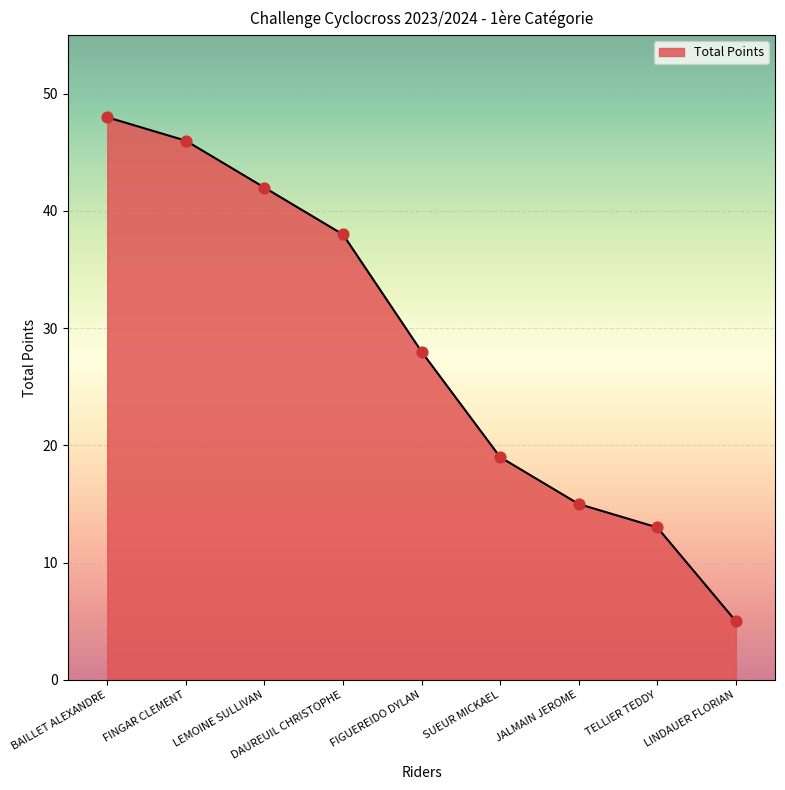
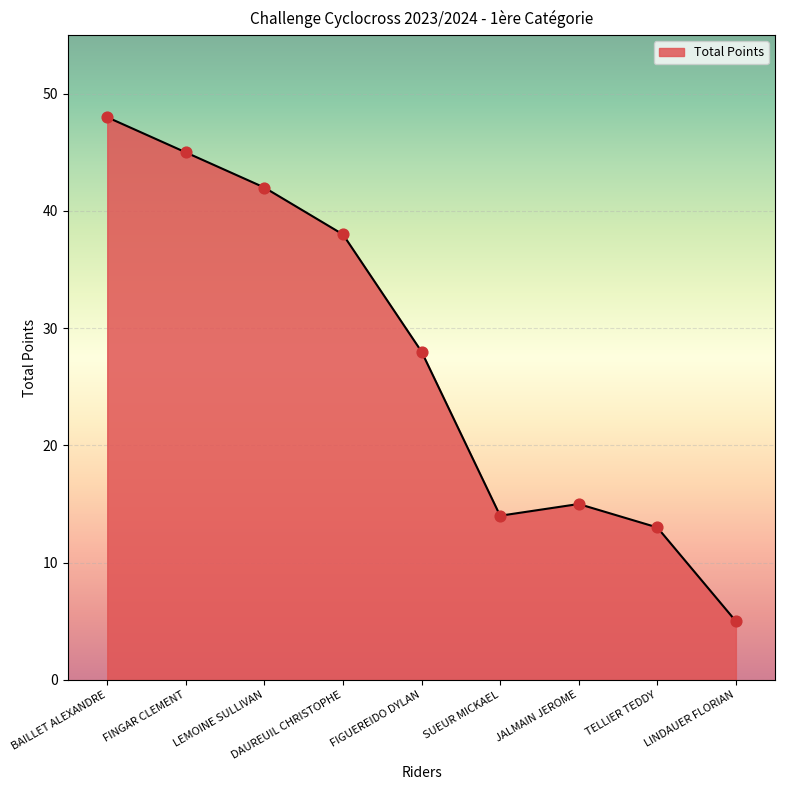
FINGAR CLEMENT: 46 -> 45
SUEUR MICKAEL: 19 -> 14
